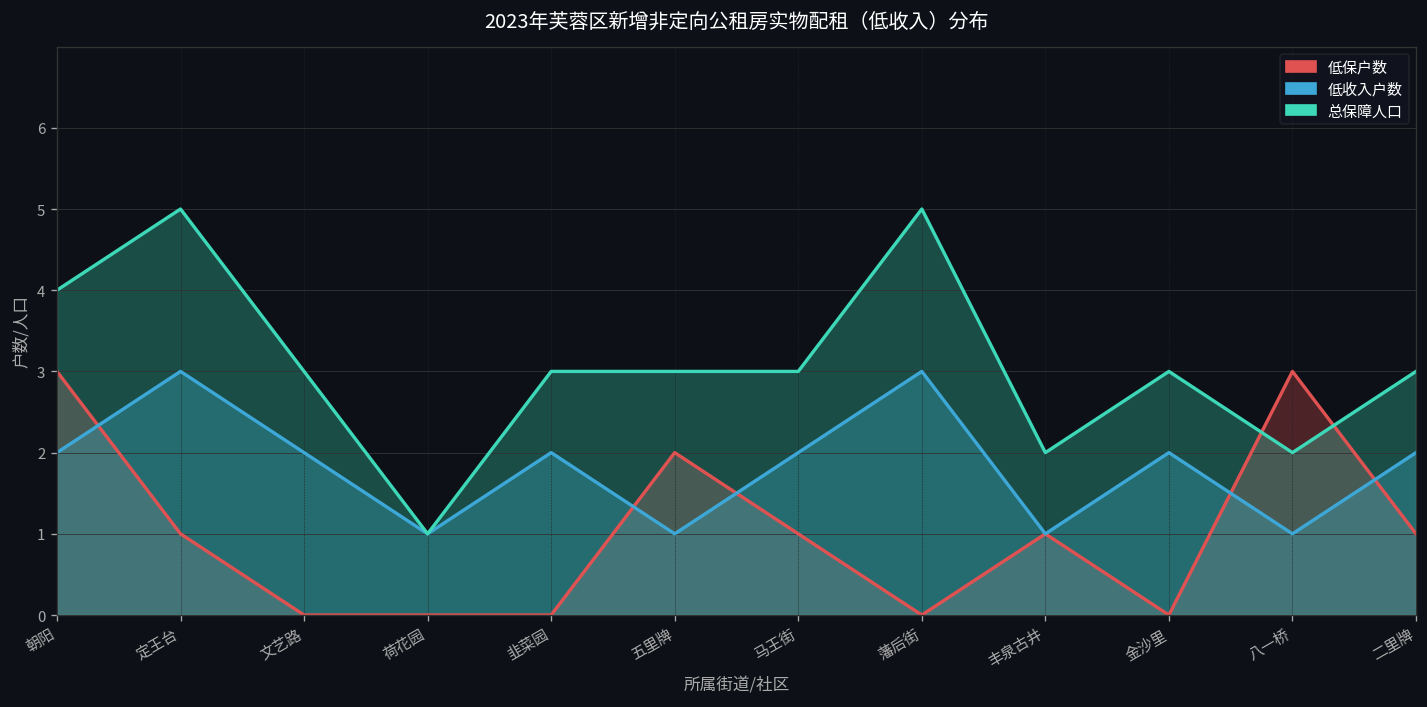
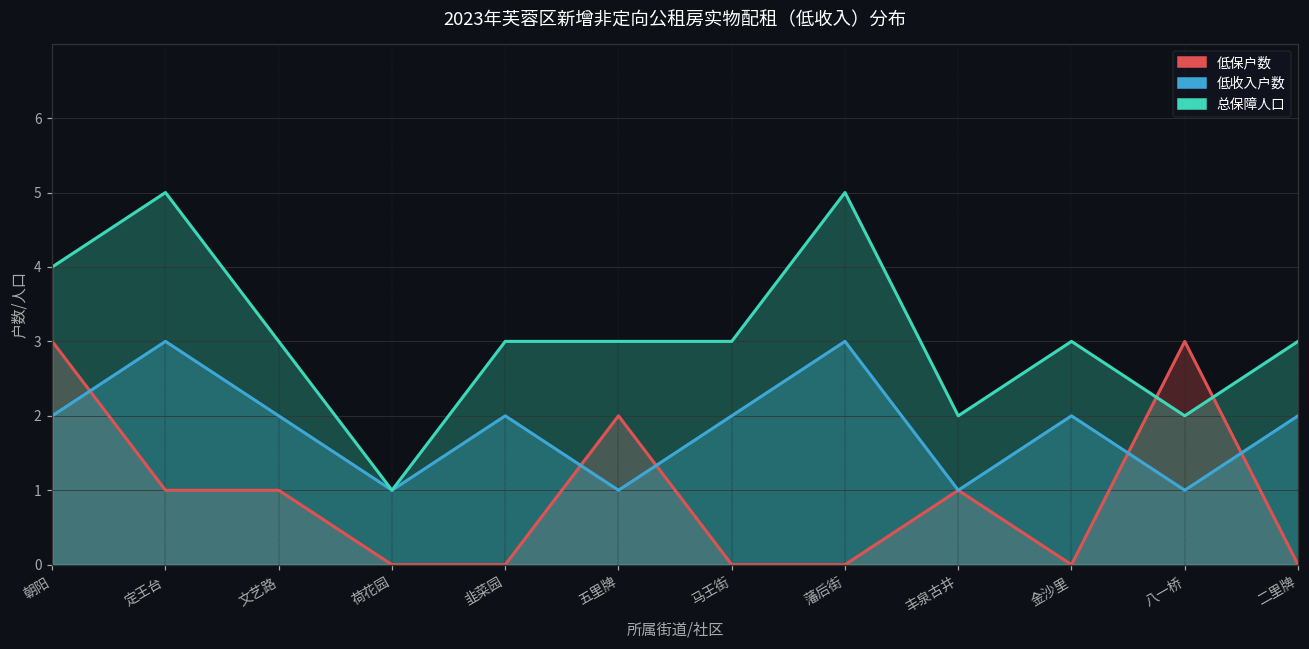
低保户数, 文艺路: 0 -> 1
低保户数, 马王街: 1 -> 0
低保户数, 二里牌: 1 -> 0
